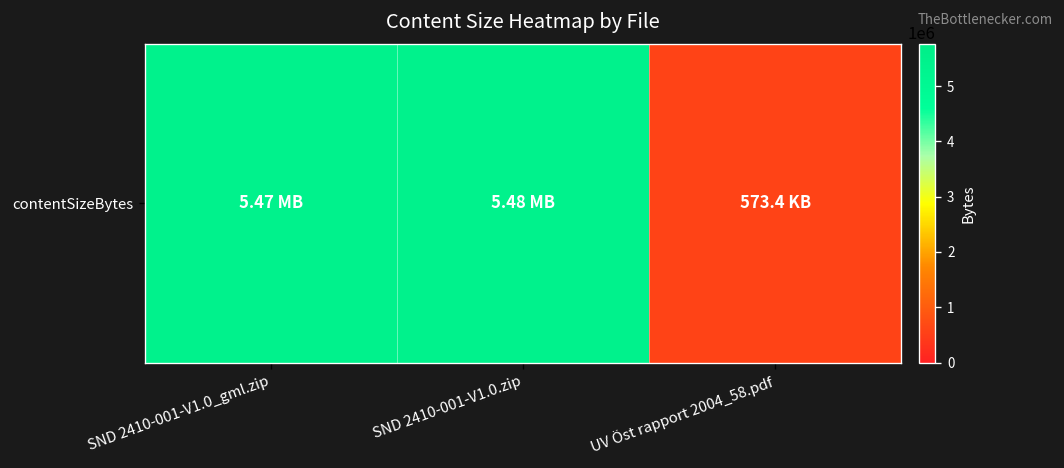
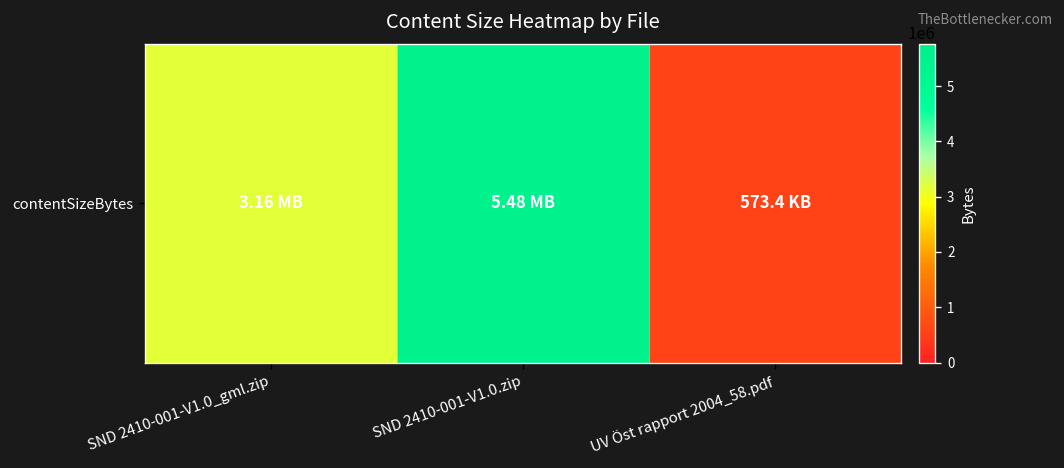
contentSizeBytes, SND 2410-001-V1.0_gml.zip: 5.47 -> 3.16
